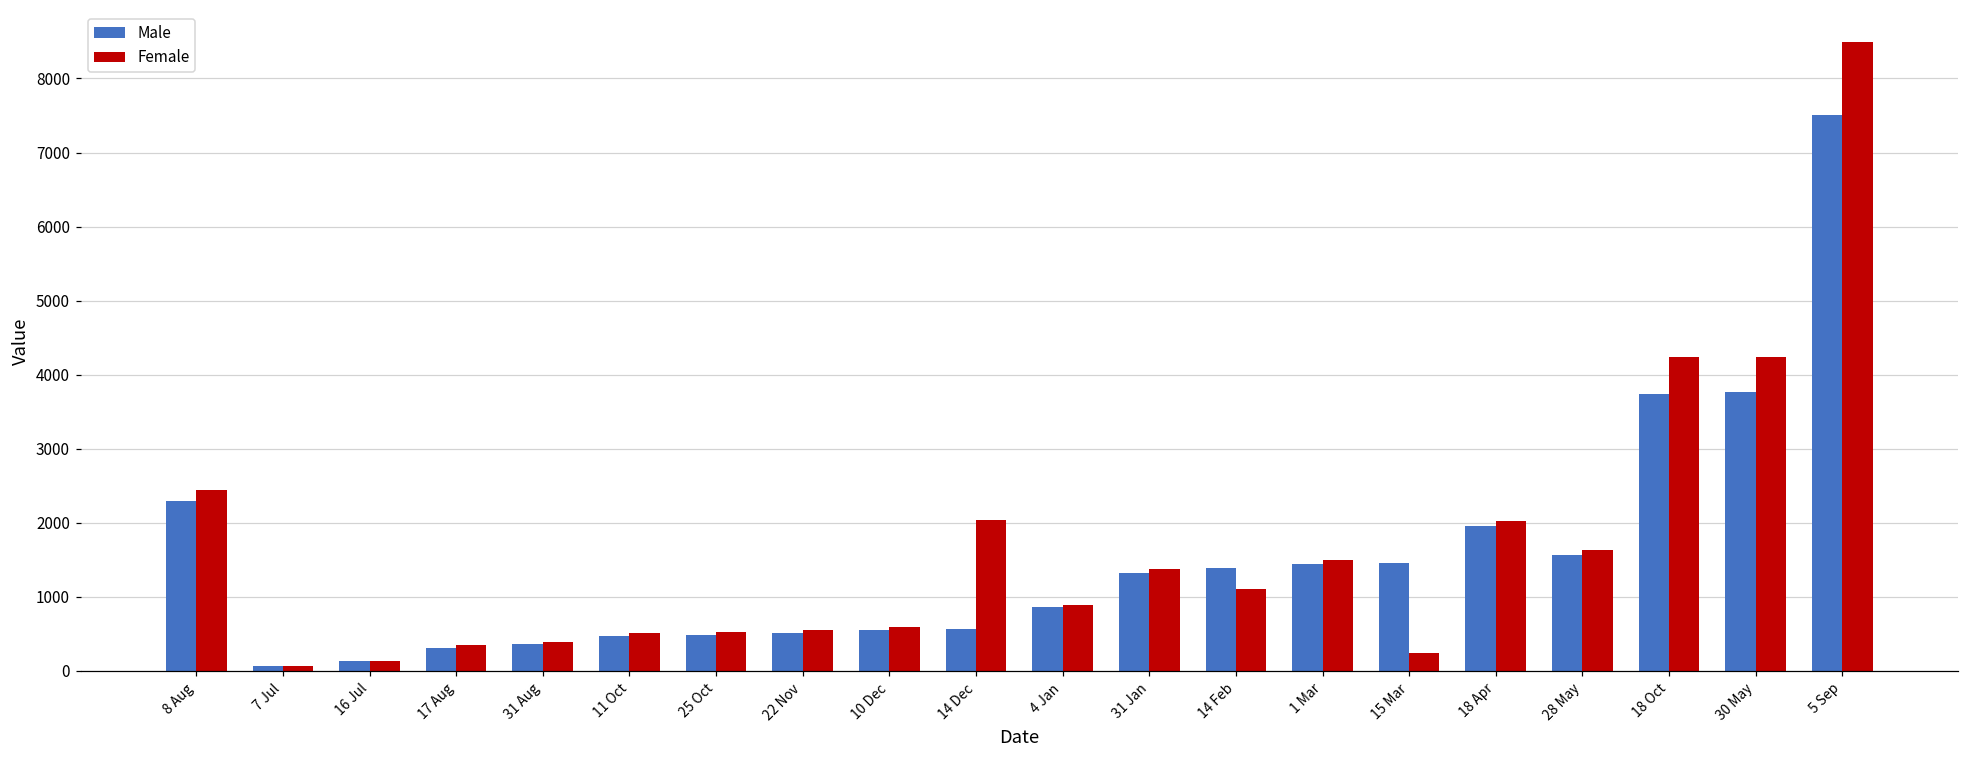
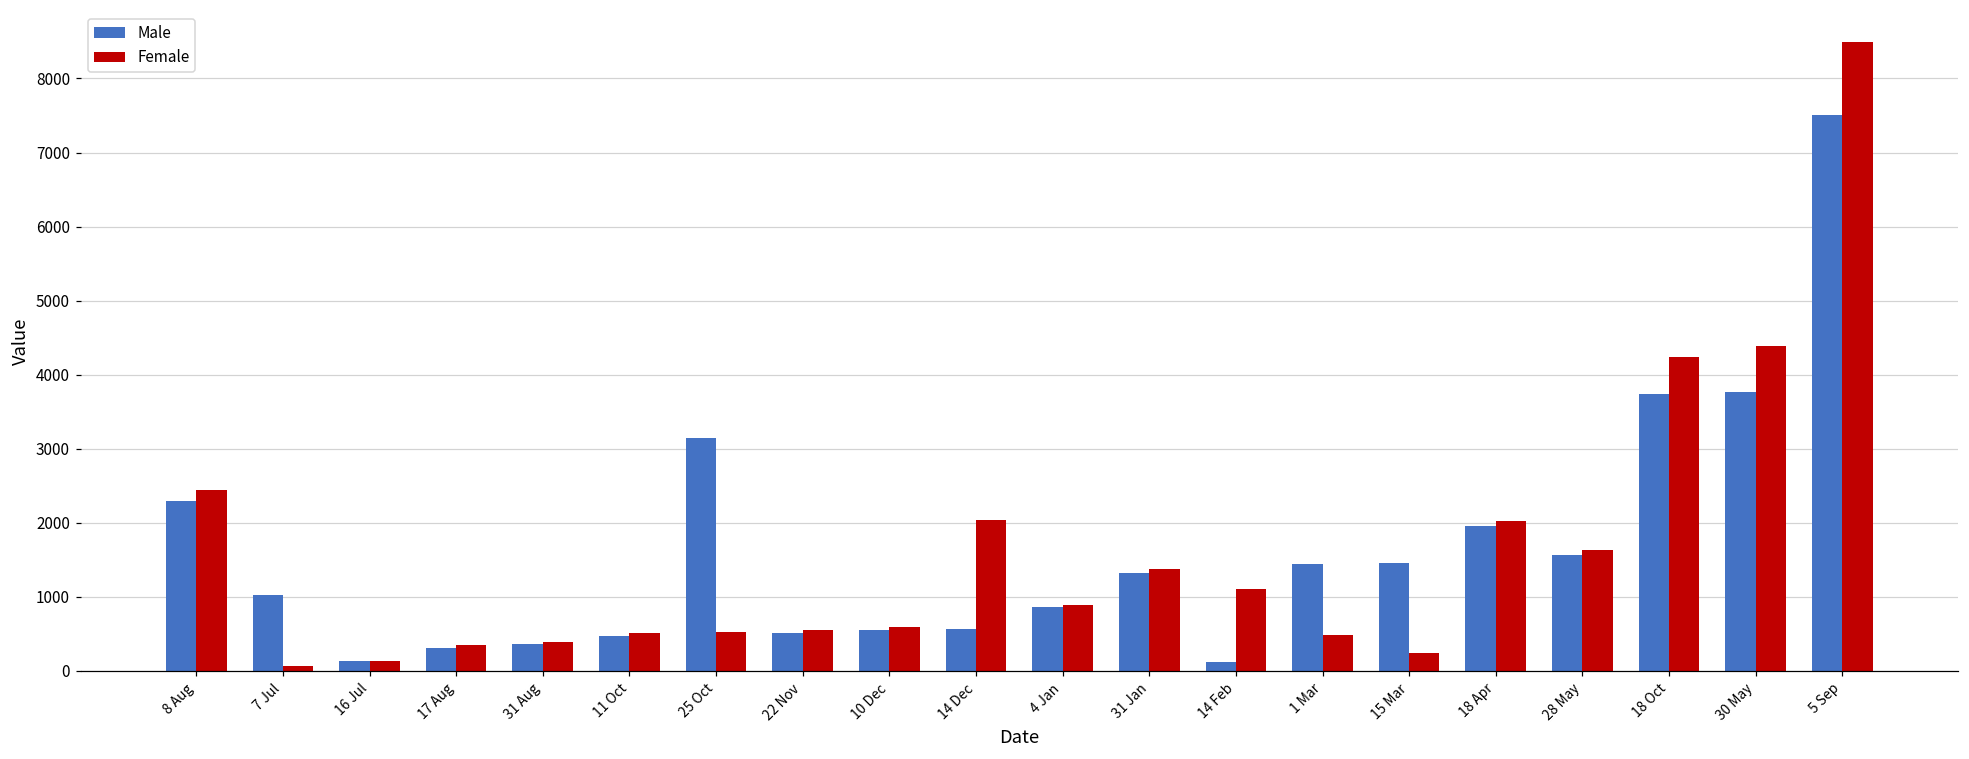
Male, 7 Jul: 100 -> 1000
Male, 25 Oct: 500 -> 3100
Male, 14 Feb: 1400 -> 100
Female, 1 Mar: 1500 -> 500
Female, 30 May: 4200 -> 4400
